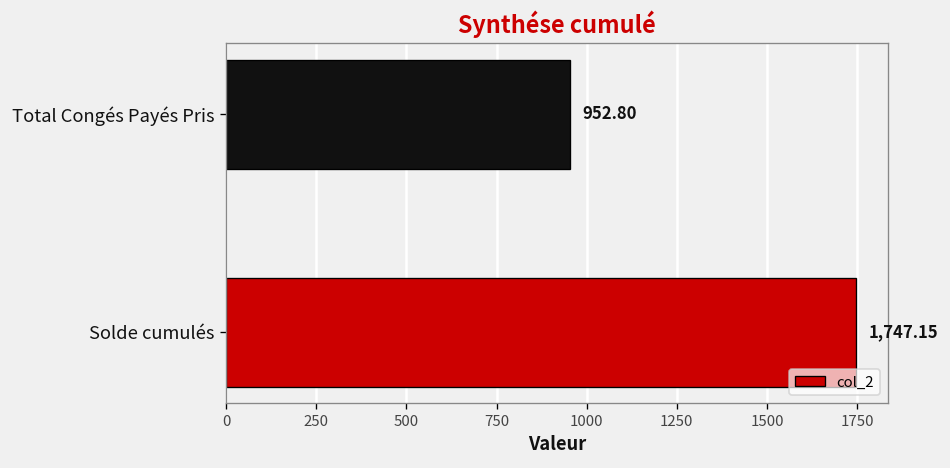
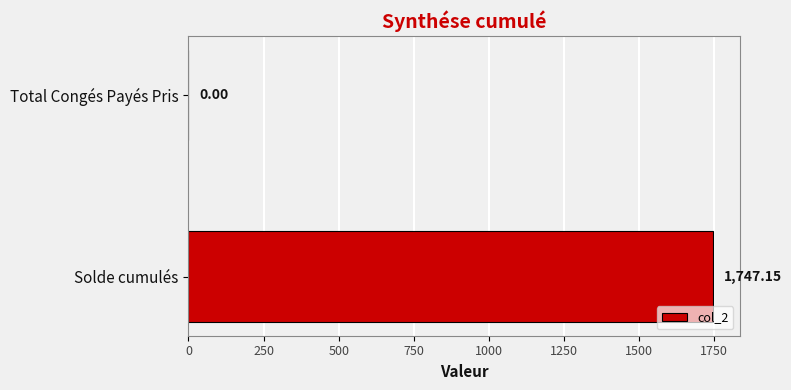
Total Congés Payés Pris: 952.80 -> 0.00
